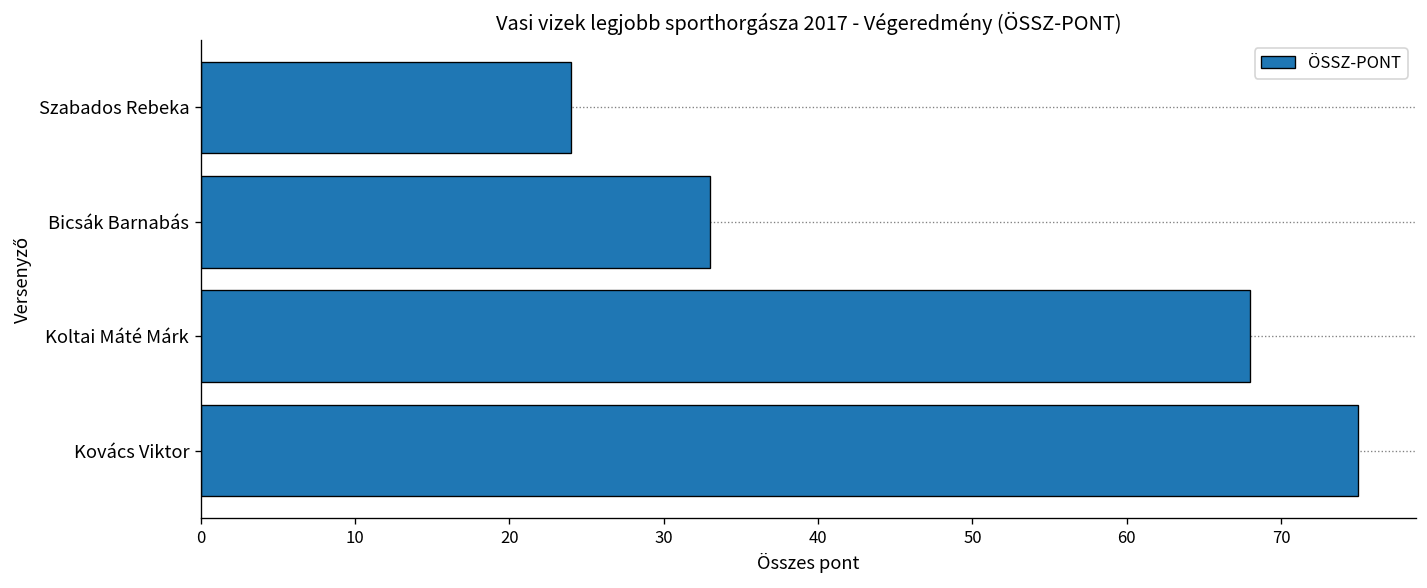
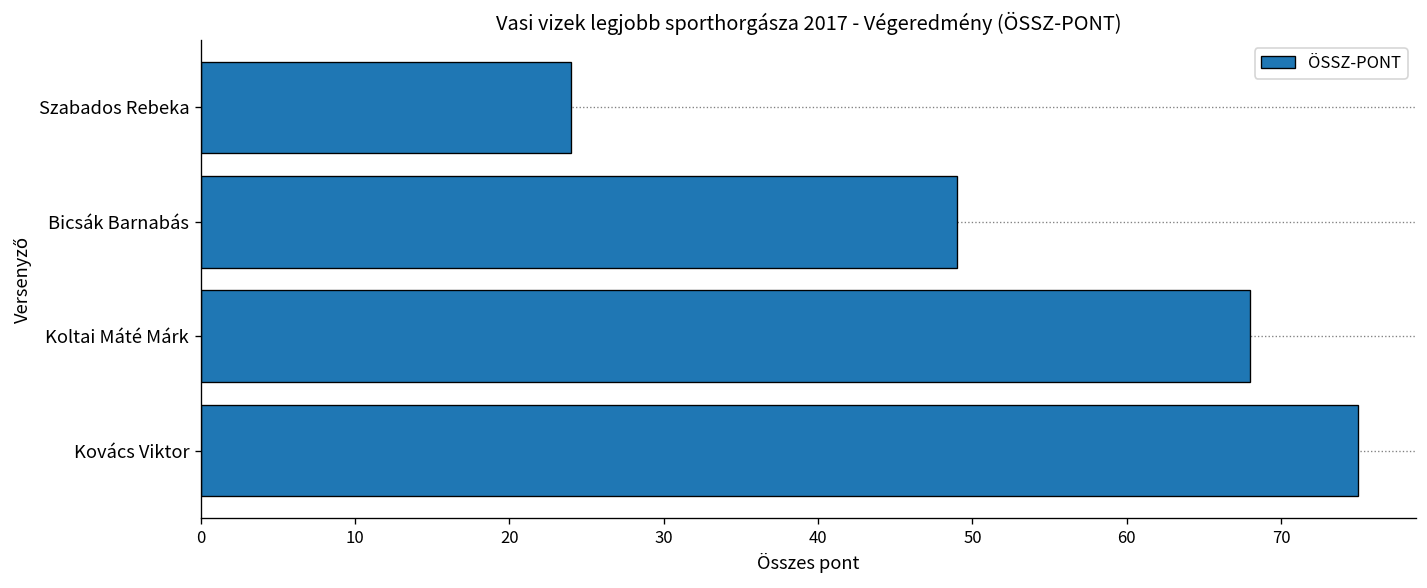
Bicsák Barnabás: 33 -> 49
